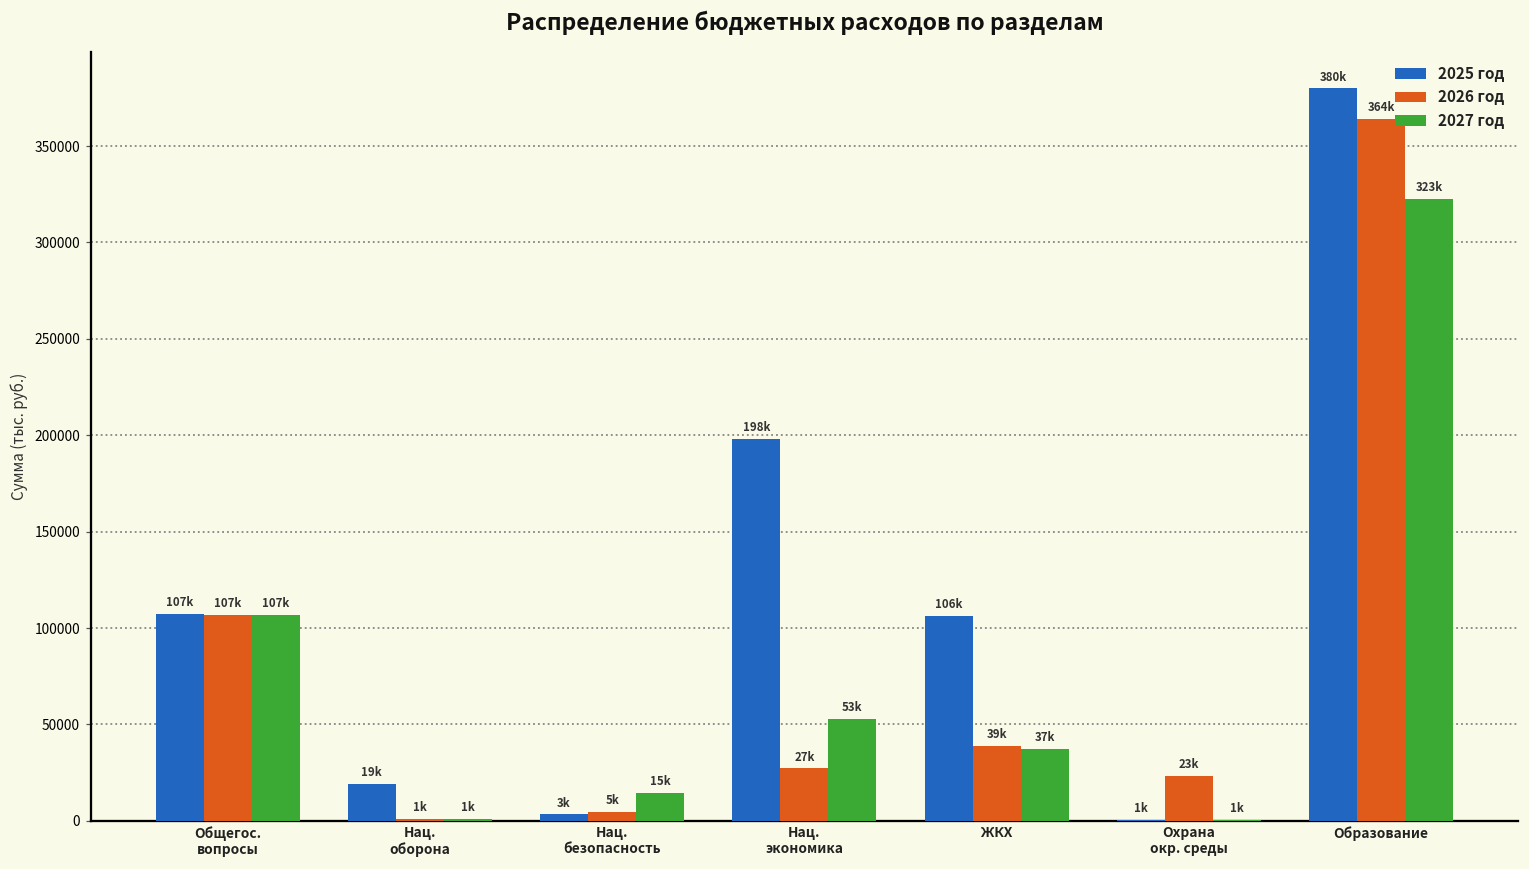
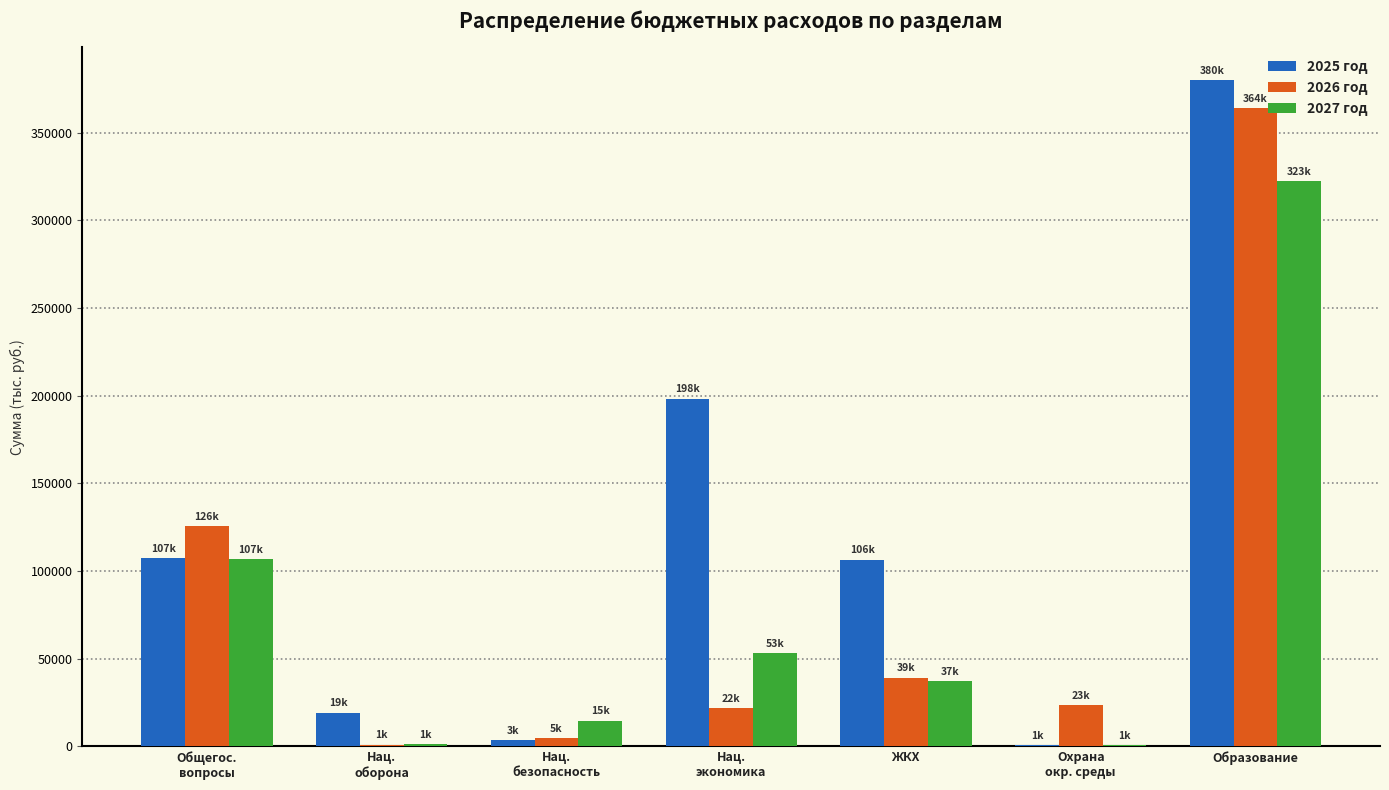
2026 год, Общегос. вопросы: 107k -> 126k
2026 год, Нац. экономика: 27k -> 22k
